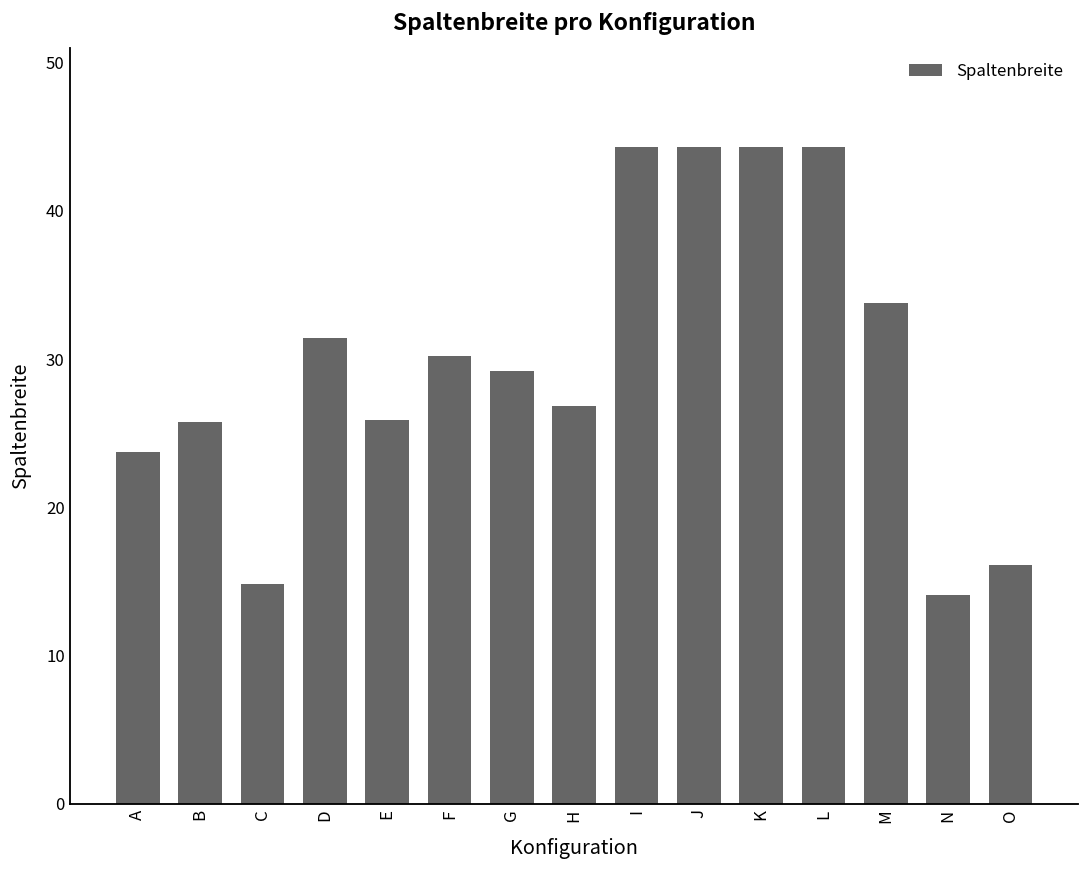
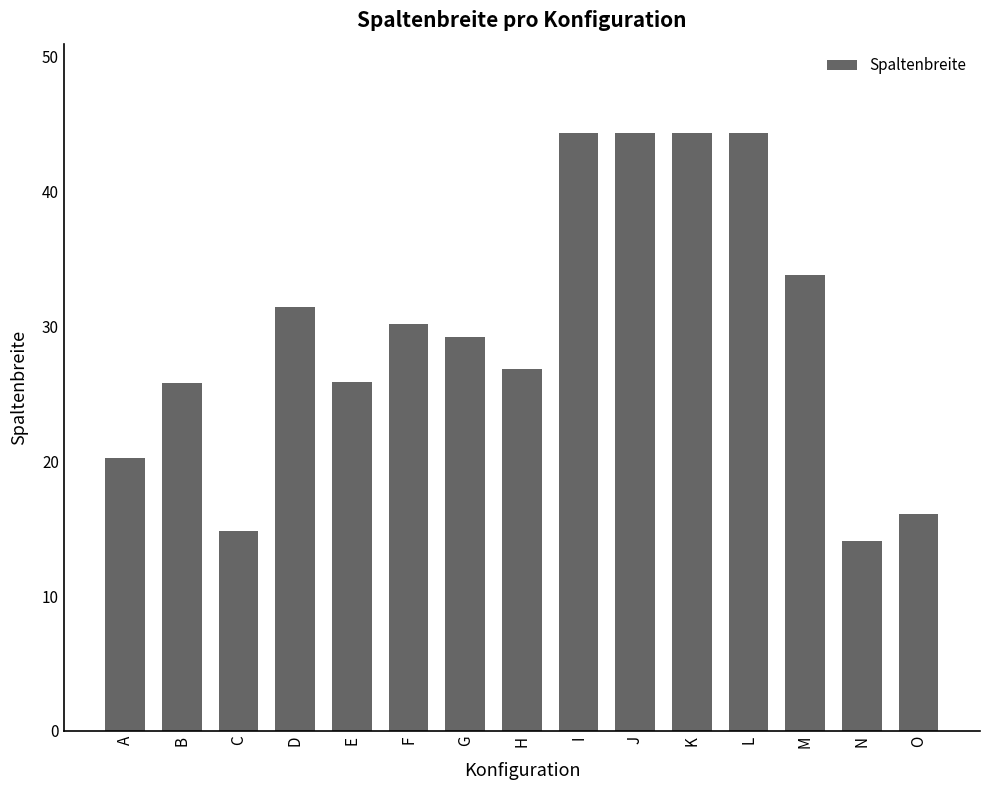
A: 23.8 -> 20.2
